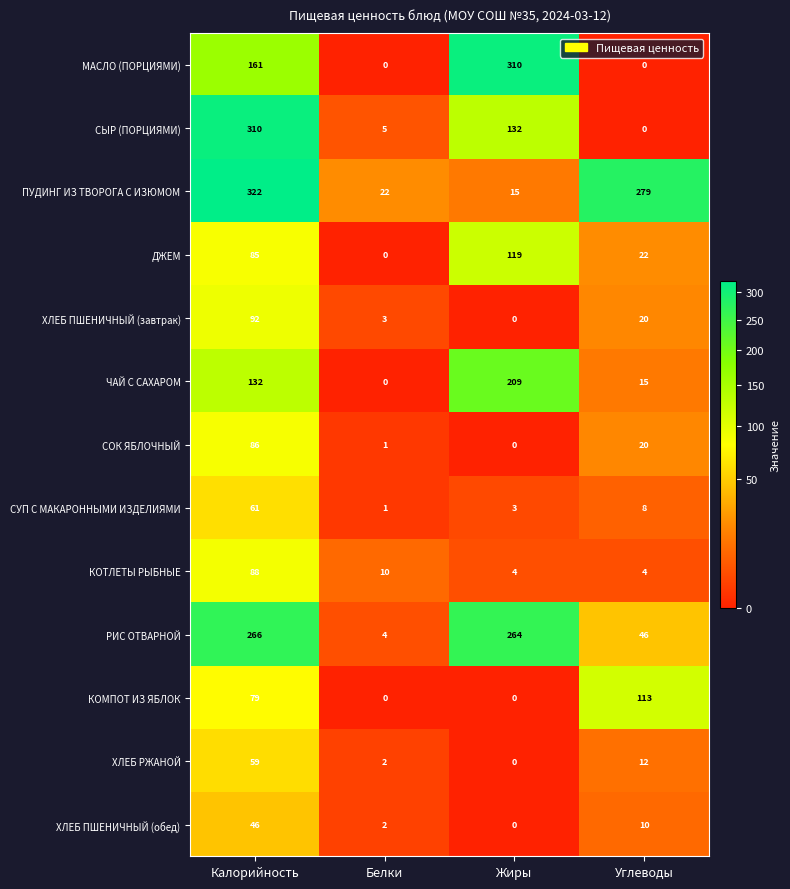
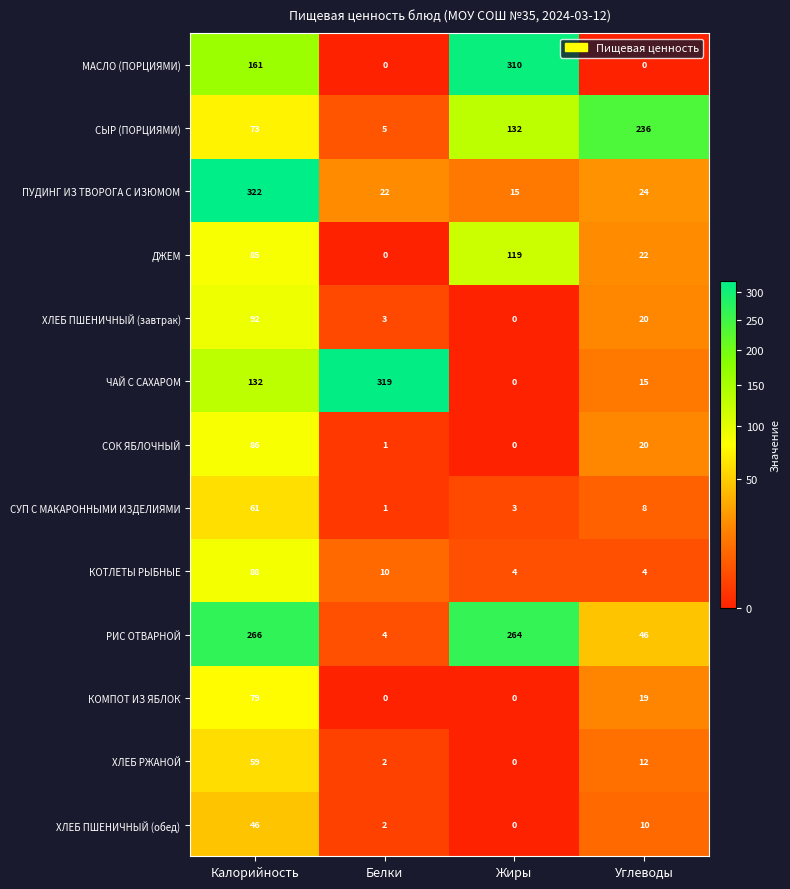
СЫР (ПОРЦИЯМИ), Калорийность: 310 -> 73
СЫР (ПОРЦИЯМИ), Углеводы: 0 -> 236
ПУДИНГ ИЗ ТВОРОГА С ИЗЮМОМ, Углеводы: 279 -> 24
ЧАЙ С САХАРОМ, Белки: 0 -> 319
ЧАЙ С САХАРОМ, Жиры: 209 -> 0
КОМПОТ ИЗ ЯБЛОК, Углеводы: 113 -> 19
